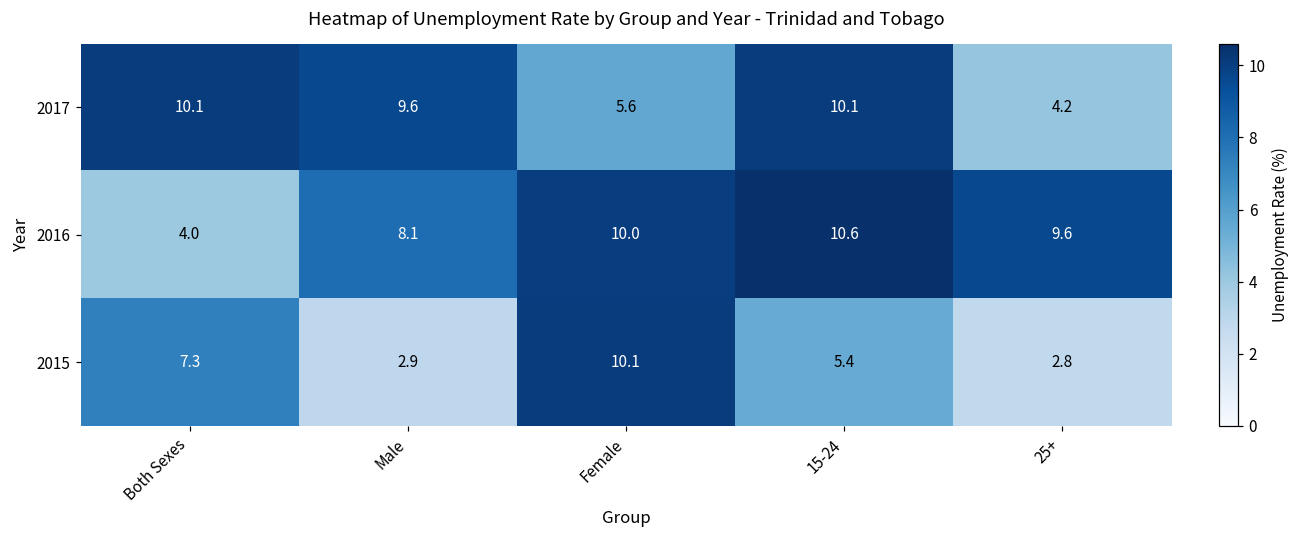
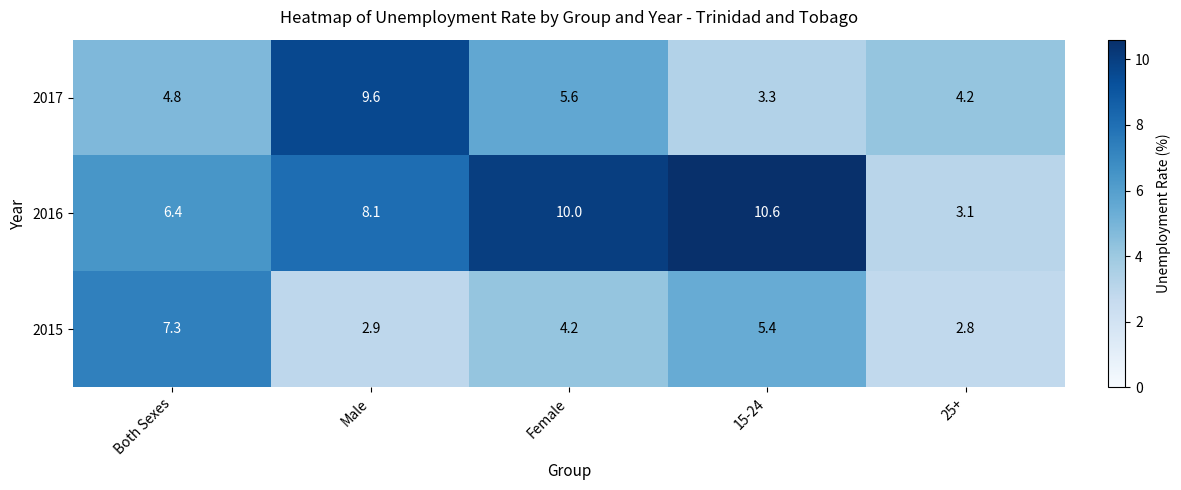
2017, Both Sexes: 10.1 -> 4.8
2017, 15-24: 10.1 -> 3.3
2016, Both Sexes: 4.0 -> 6.4
2016, 25+: 9.6 -> 3.1
2015, Female: 10.1 -> 4.2
